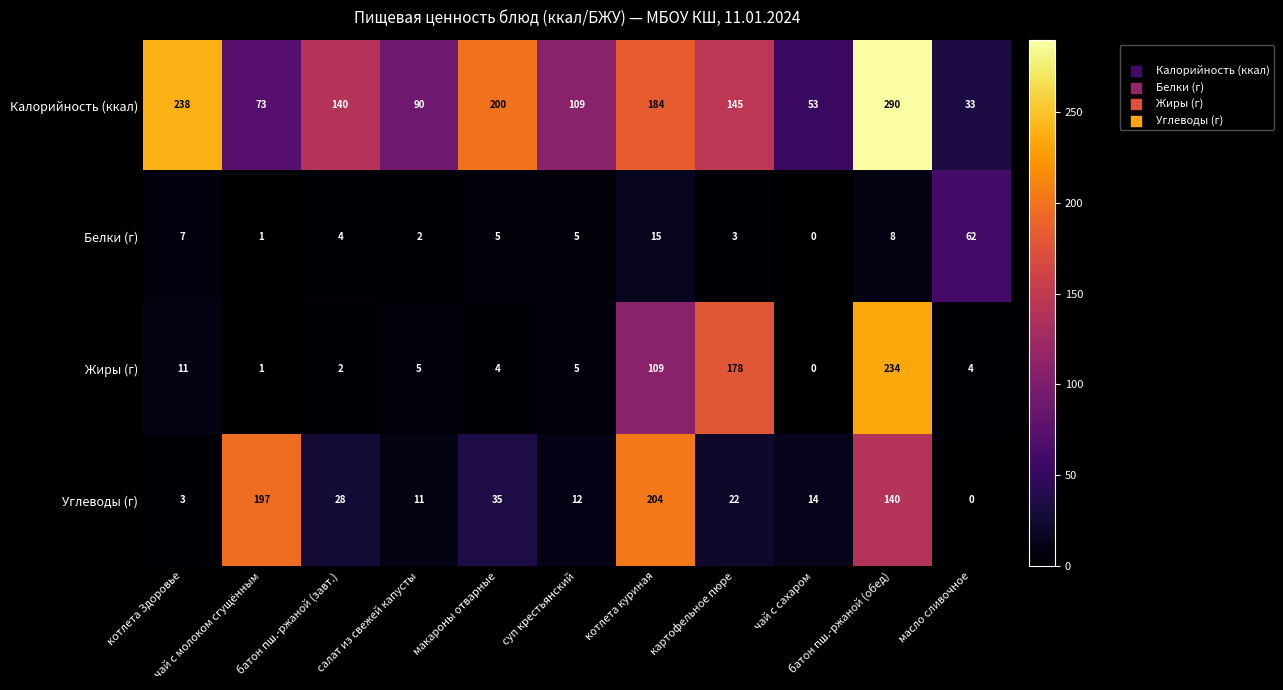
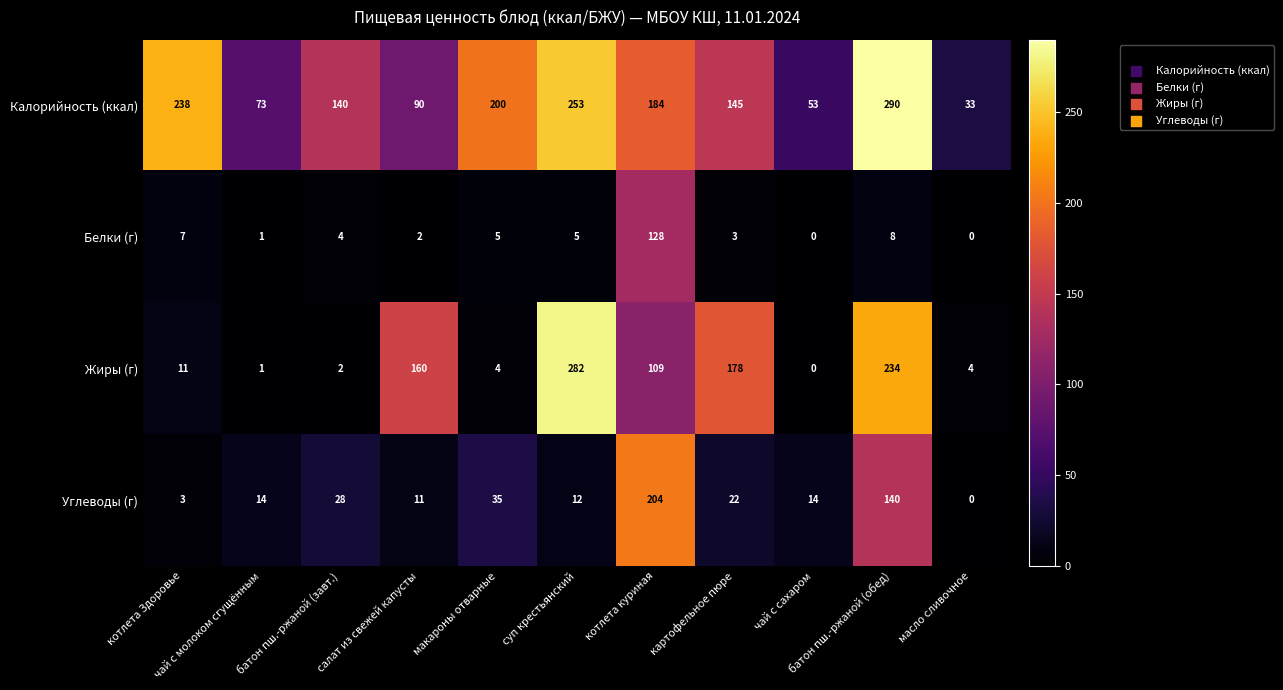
Калорийность (ккал), суп крестьянский: 109 -> 253
Белки (г), котлета куриная: 15 -> 128
Белки (г), масло сливочное: 62 -> 0
Жиры (г), салат из свежей капусты: 5 -> 160
Жиры (г), суп крестьянский: 5 -> 282
Углеводы (г), чай с молоком сгущённым: 197 -> 14
